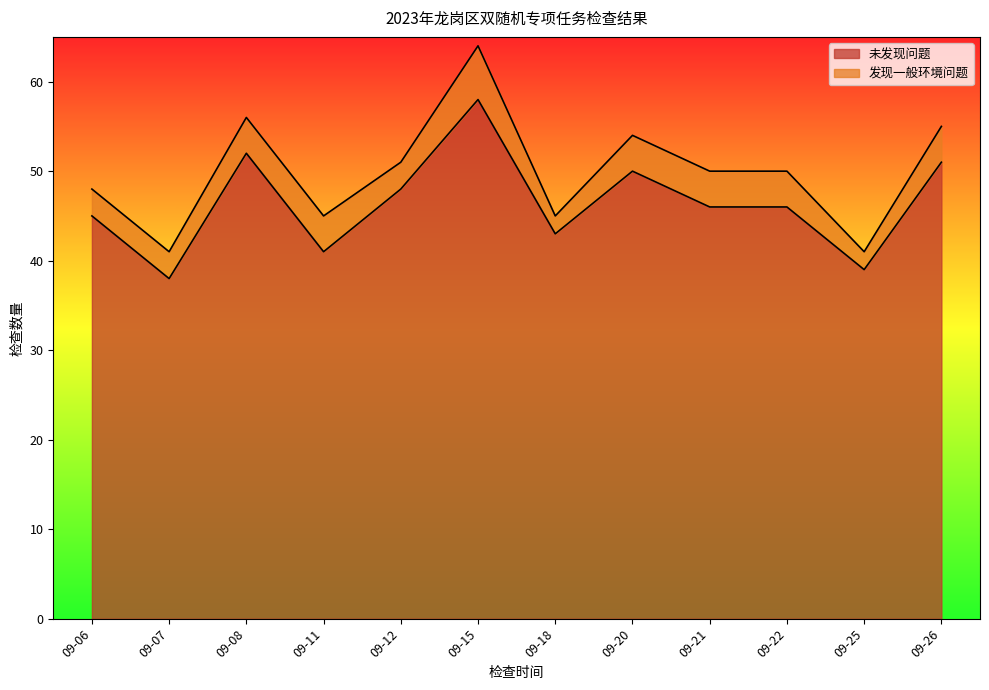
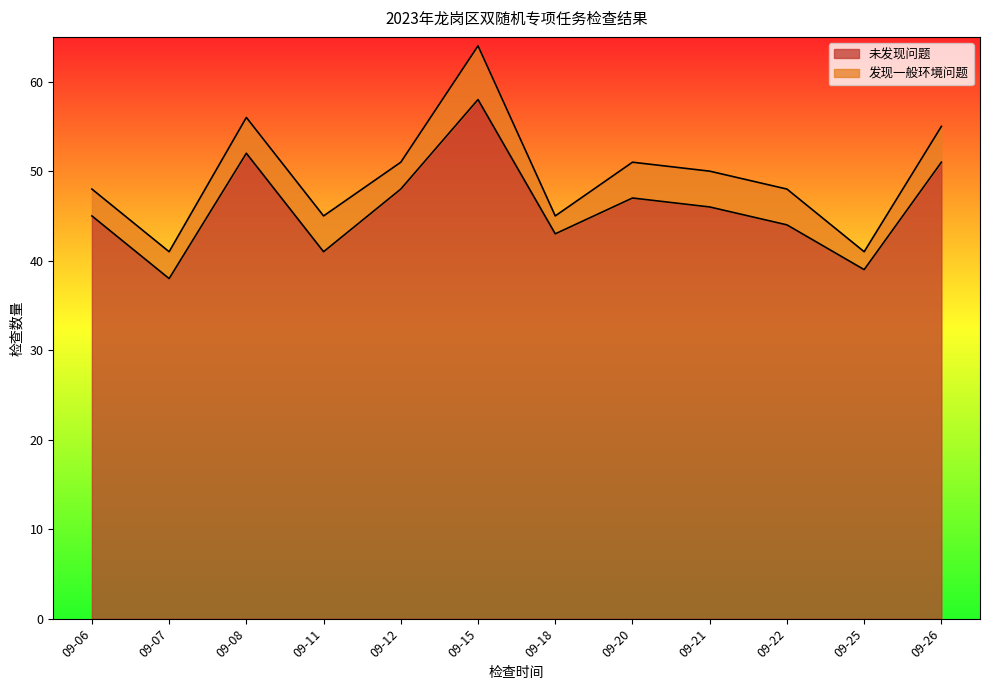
未发现问题, 09-20: 50 -> 47
未发现问题, 09-22: 46 -> 44
